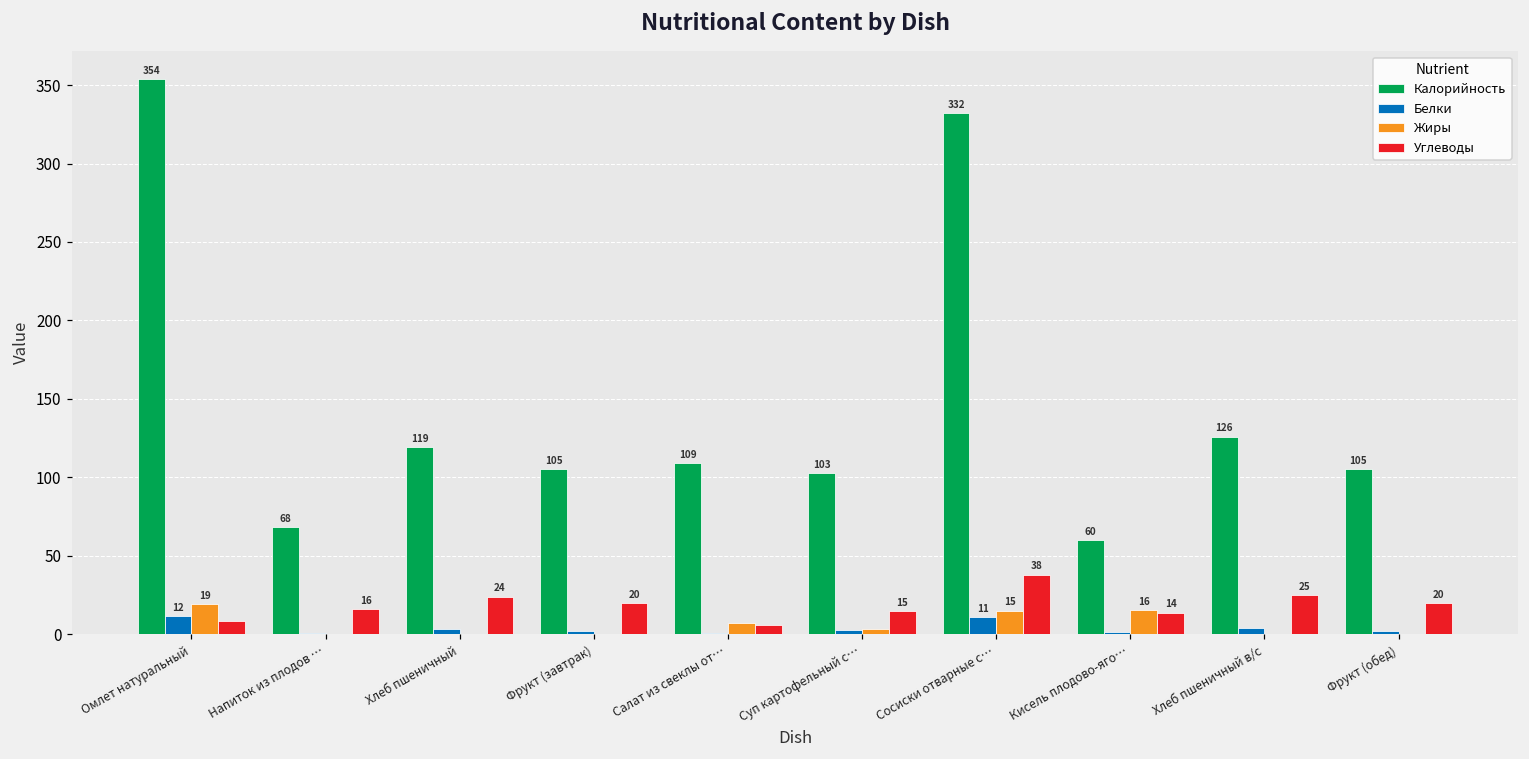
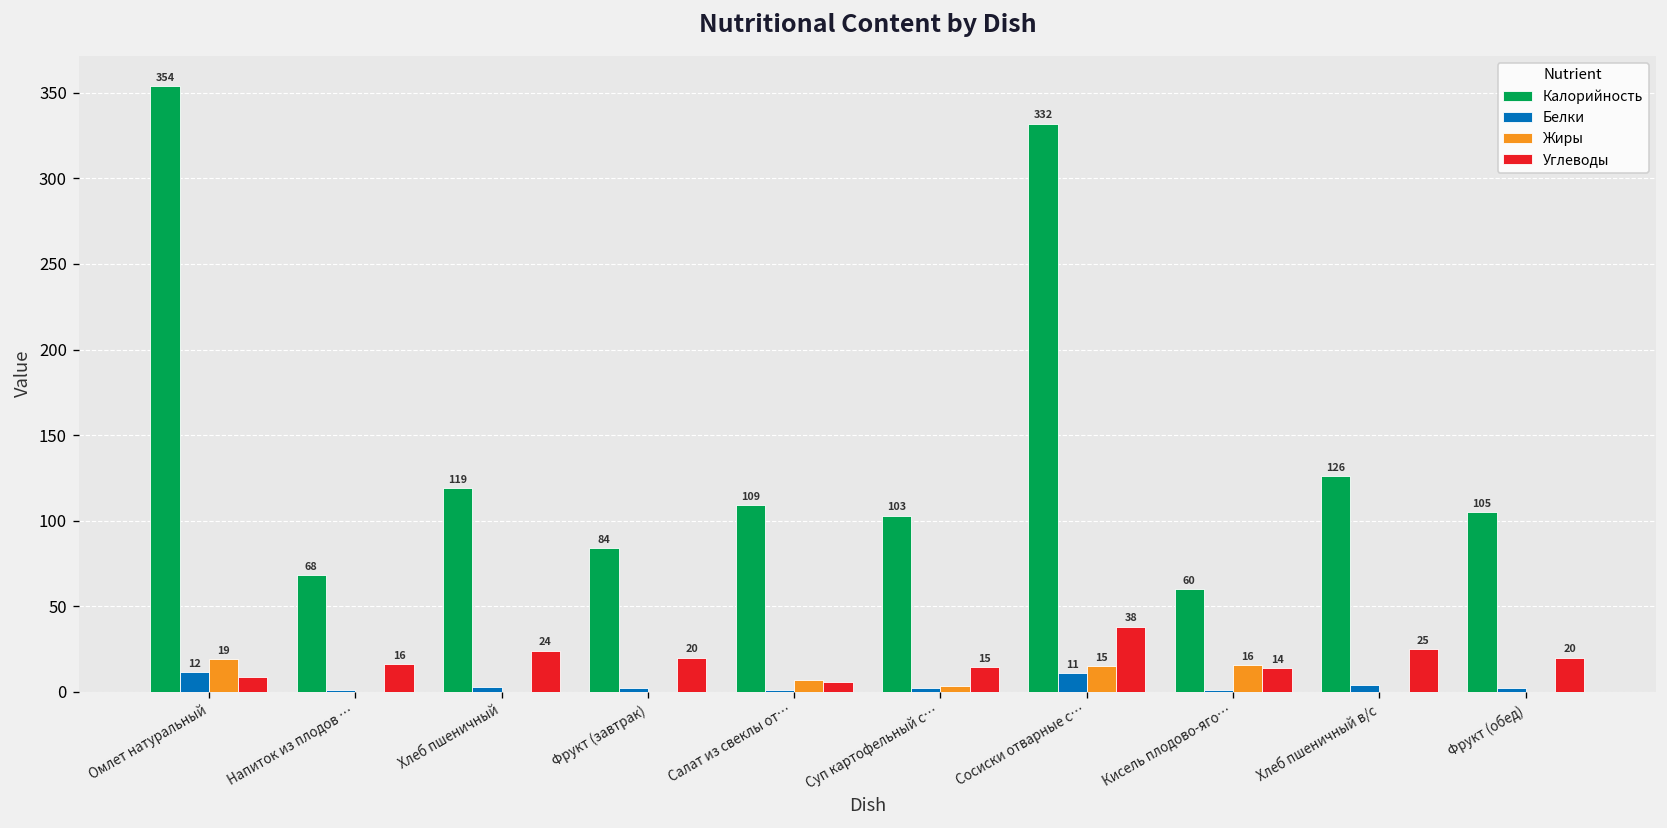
Калорийность, Фрукт (завтрак): 105 -> 84
